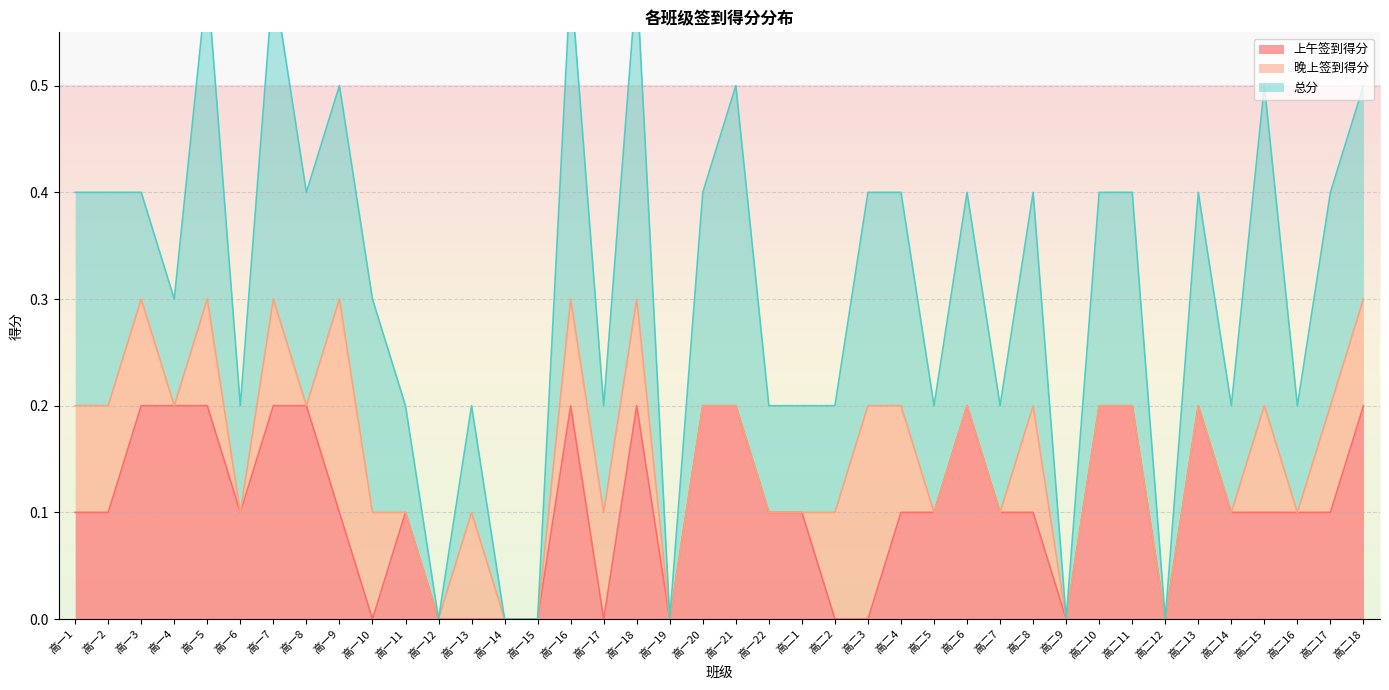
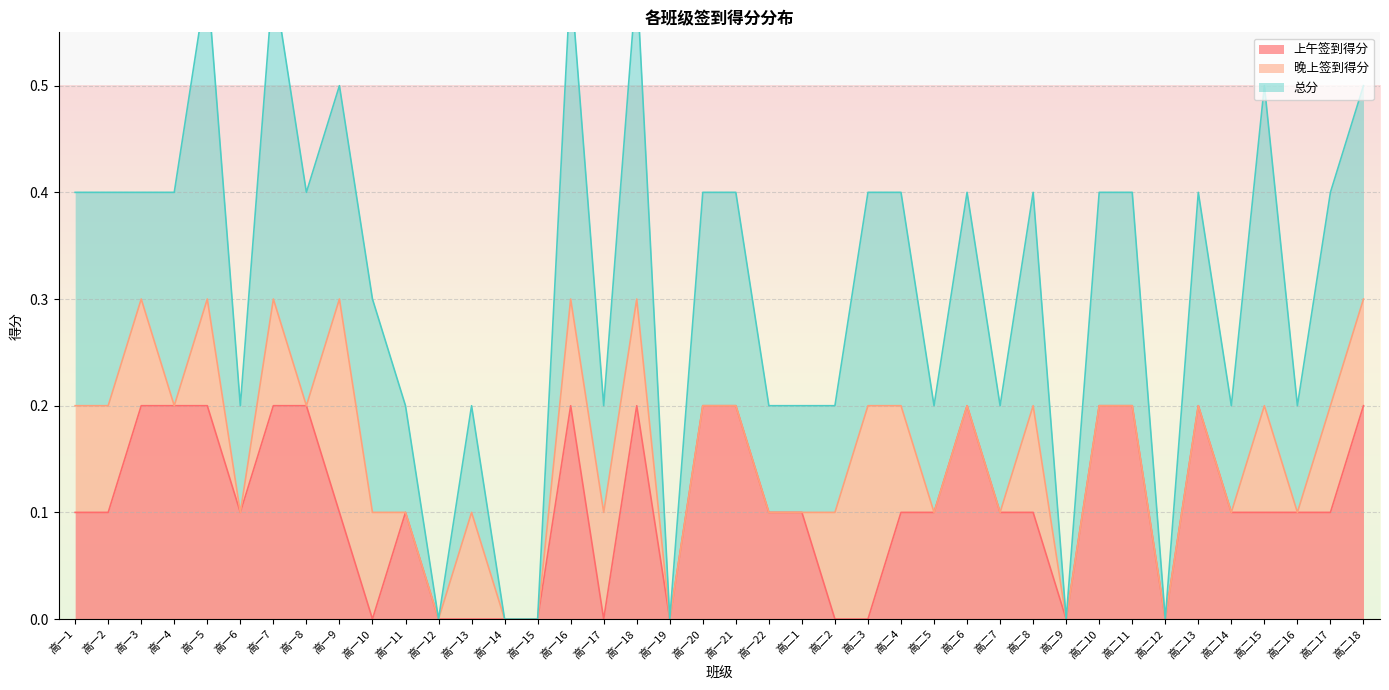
总分, 高一4: 0.1 -> 0.2
总分, 高一21: 0.3 -> 0.2
